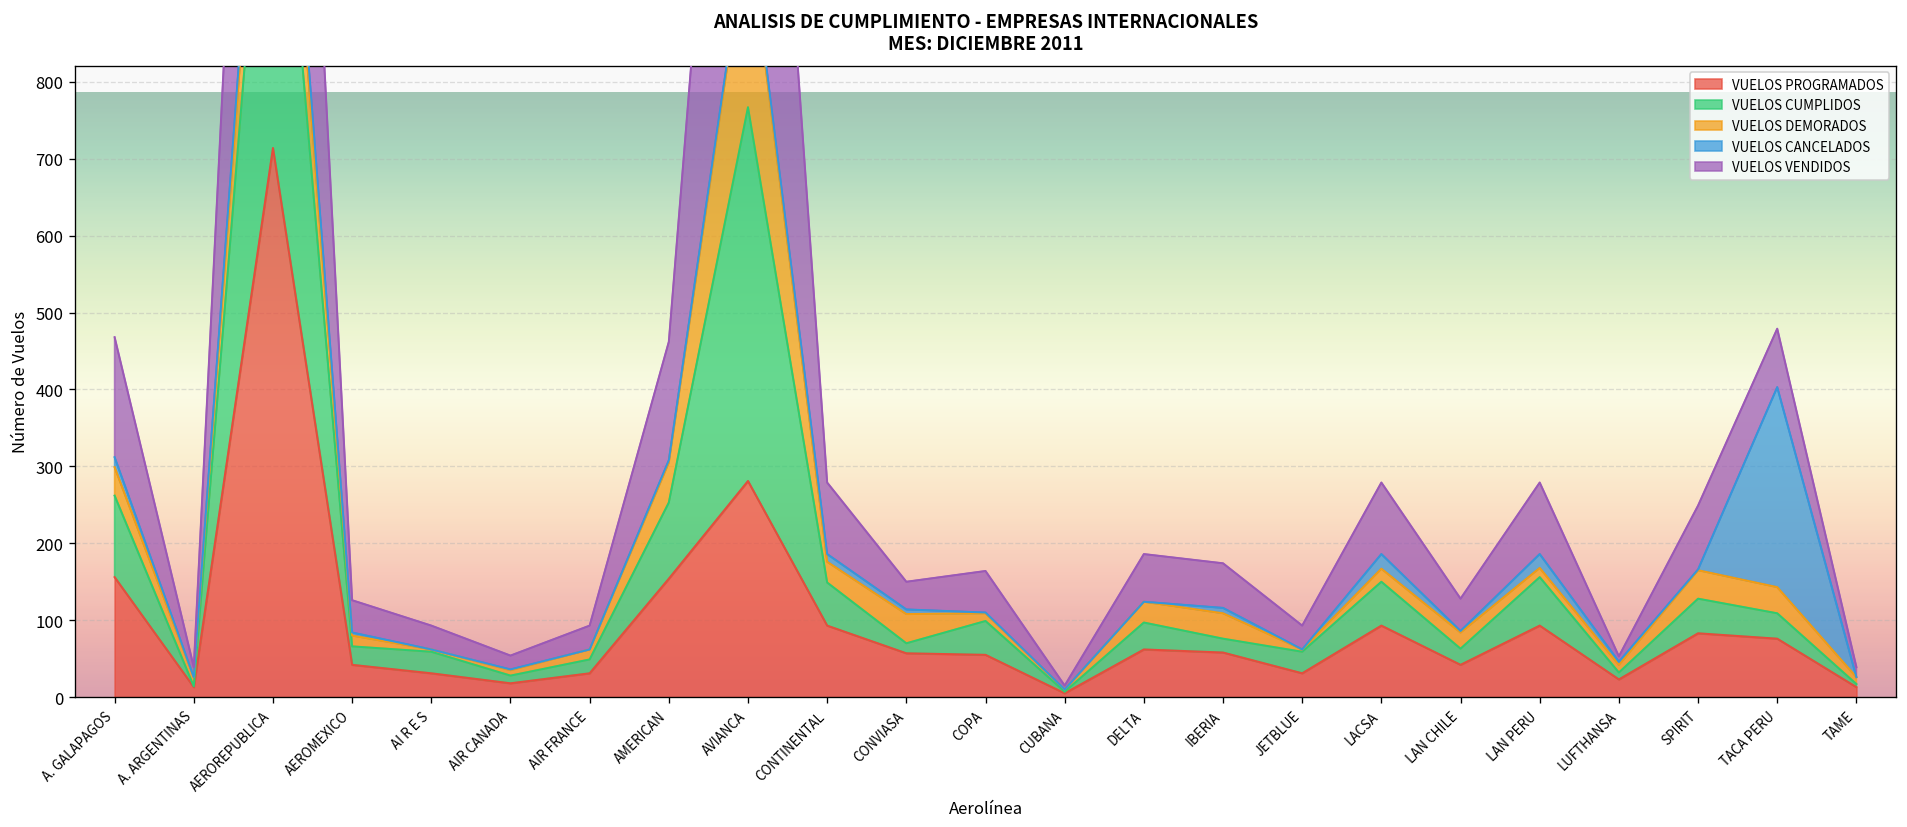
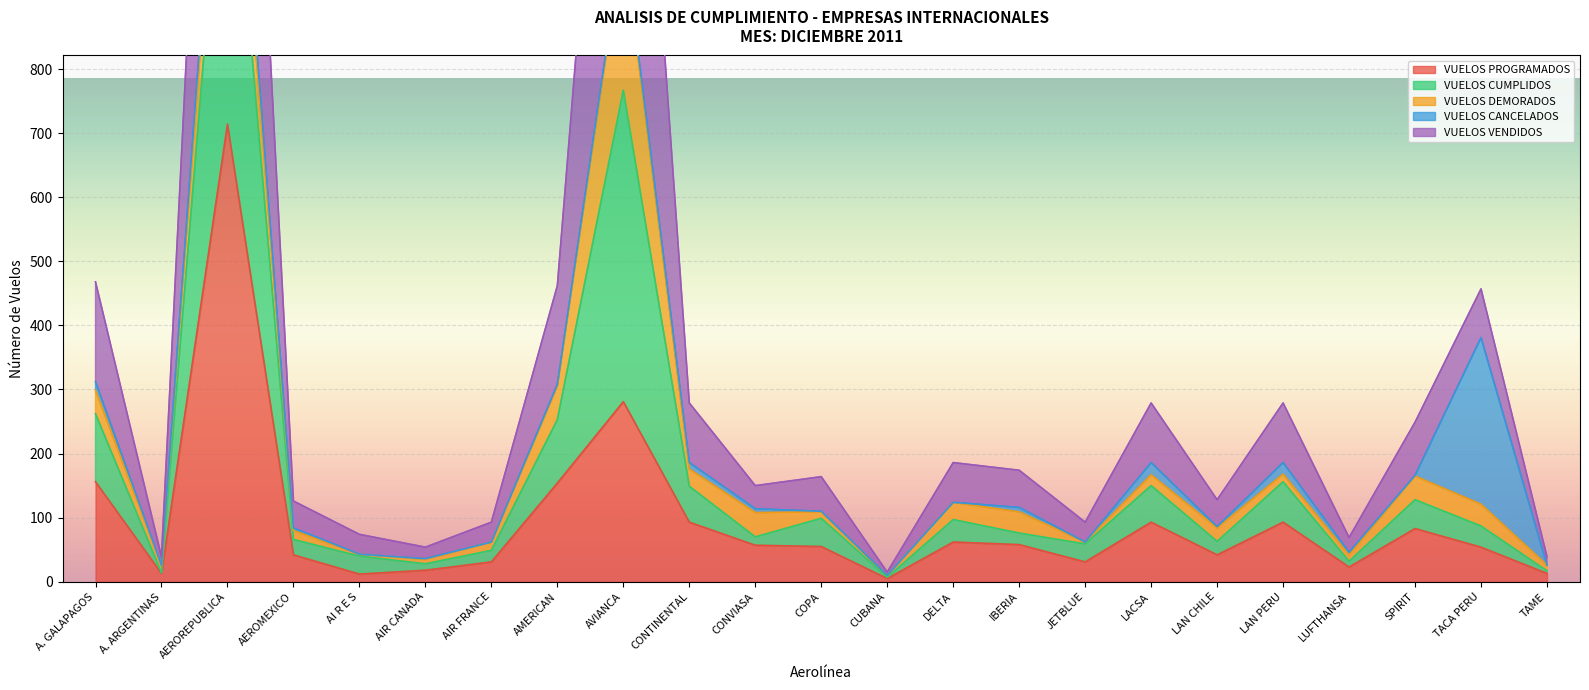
VUELOS PROGRAMADOS, AI R E S: 30 -> 10
VUELOS VENDIDOS, LUFTHANSA: 10 -> 20
VUELOS PROGRAMADOS, TACA PERU: 80 -> 50
